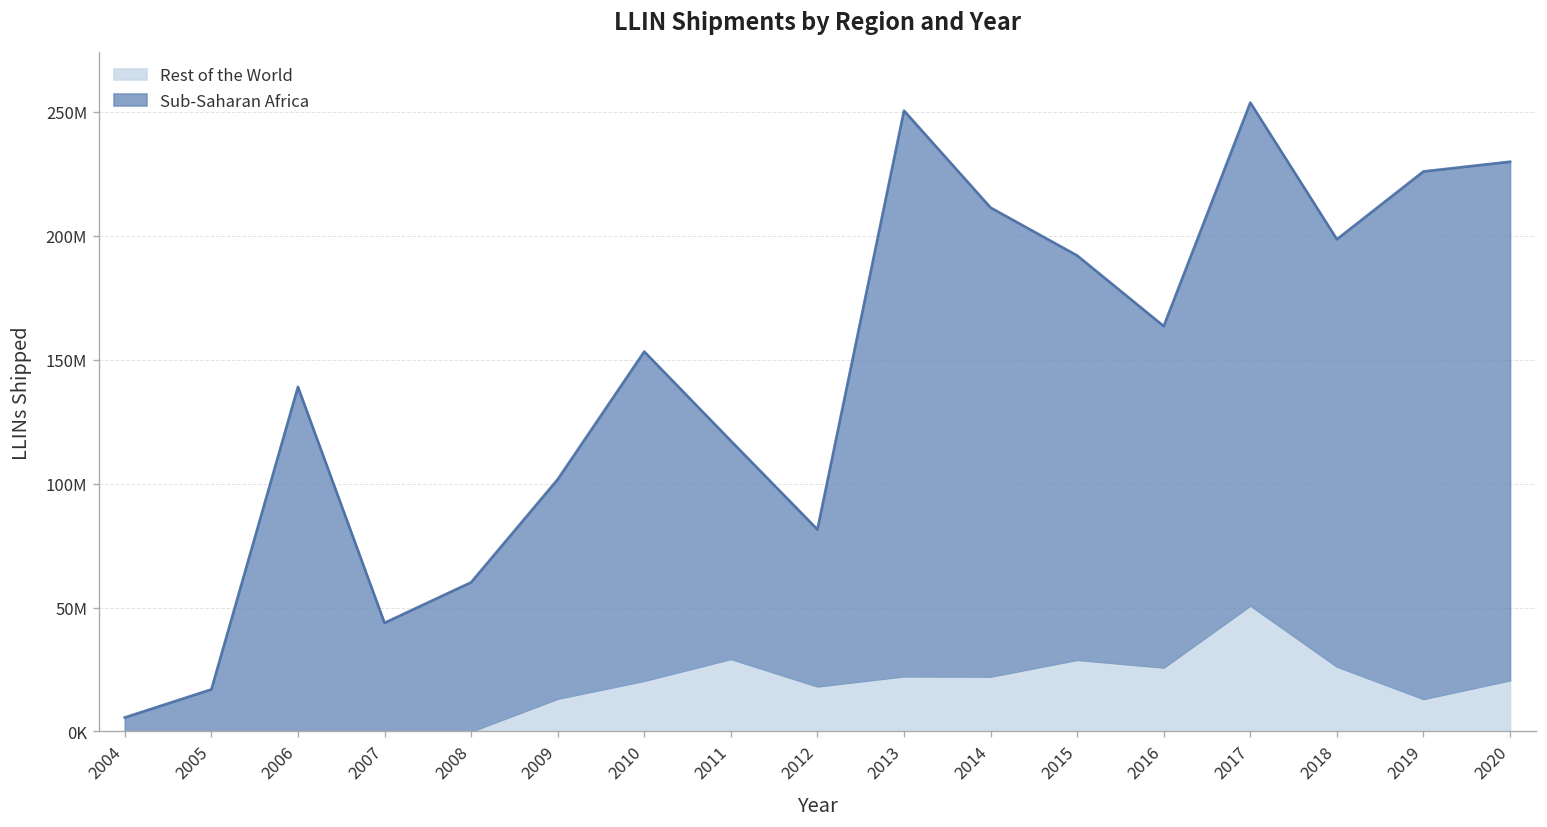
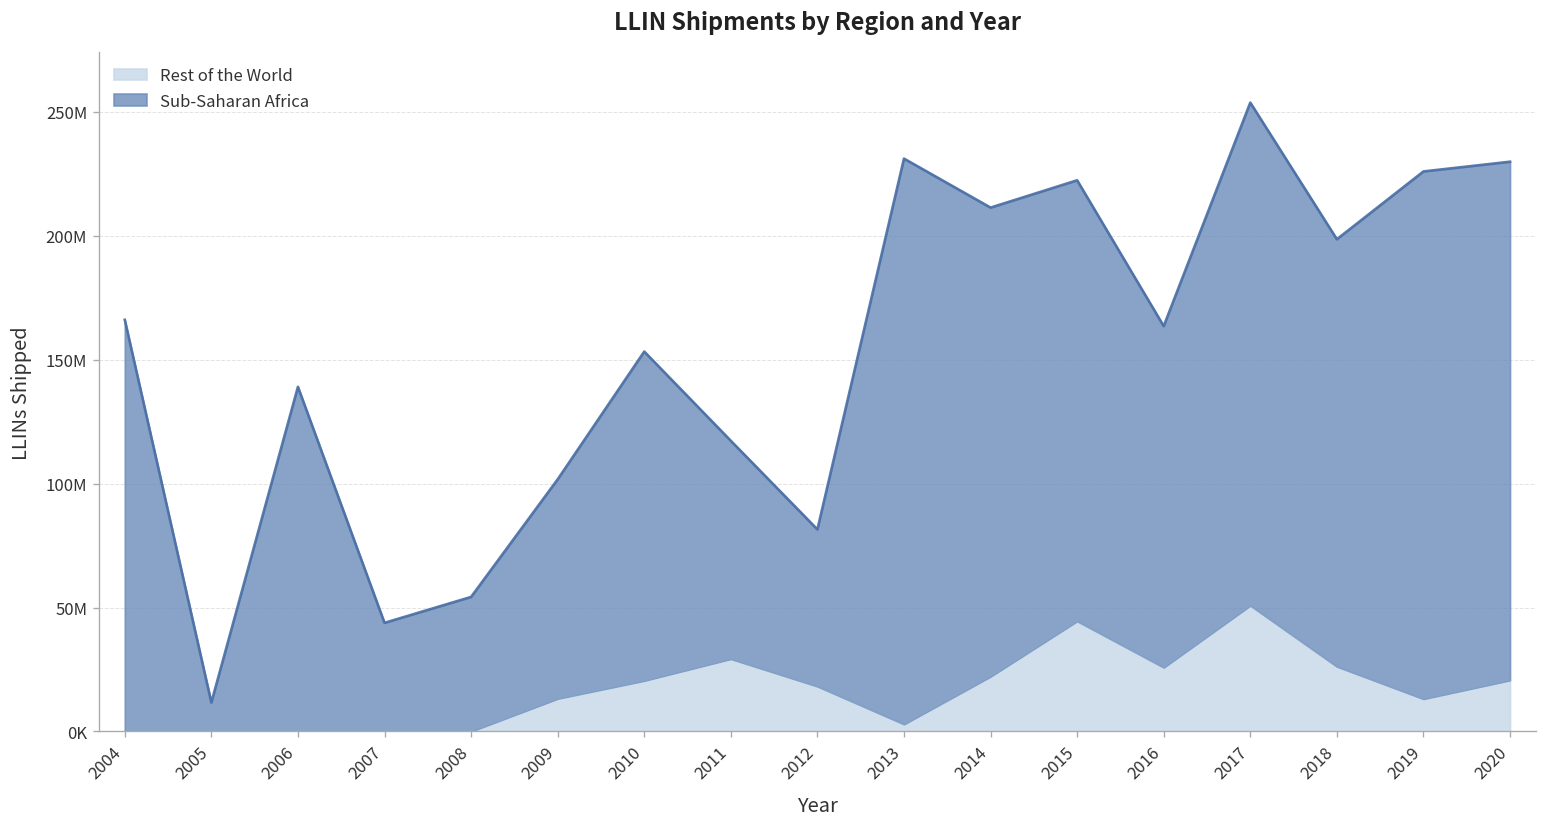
Sub-Saharan Africa, 2004: 6000000 -> 166000000
Sub-Saharan Africa, 2005: 17000000 -> 12000000
Sub-Saharan Africa, 2008: 60000000 -> 54000000
Rest of the World, 2013: 22000000 -> 3000000
Rest of the World, 2015: 29000000 -> 45000000
Sub-Saharan Africa, 2015: 163000000 -> 178000000
